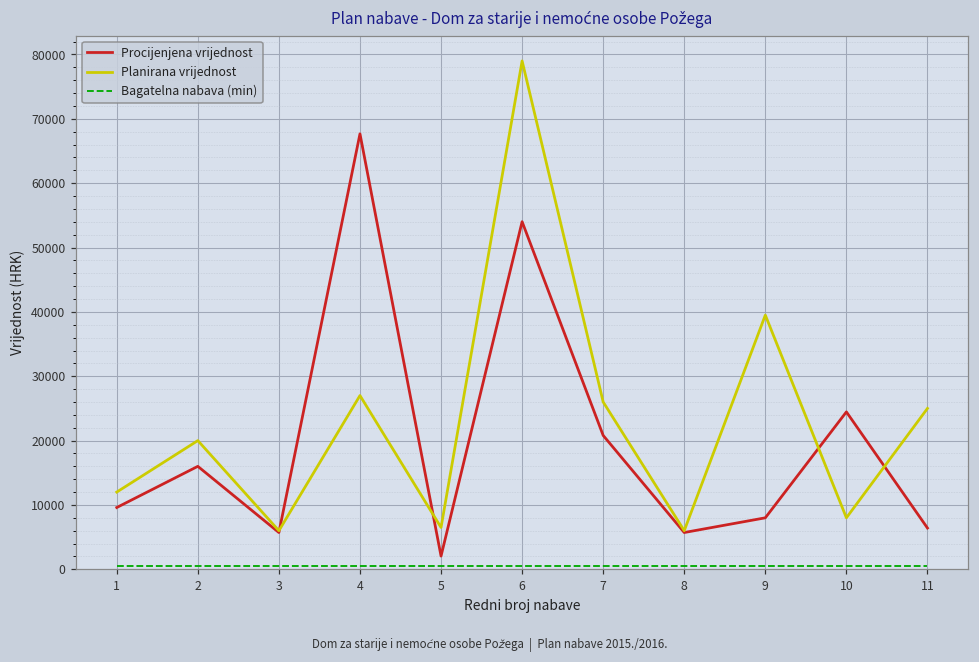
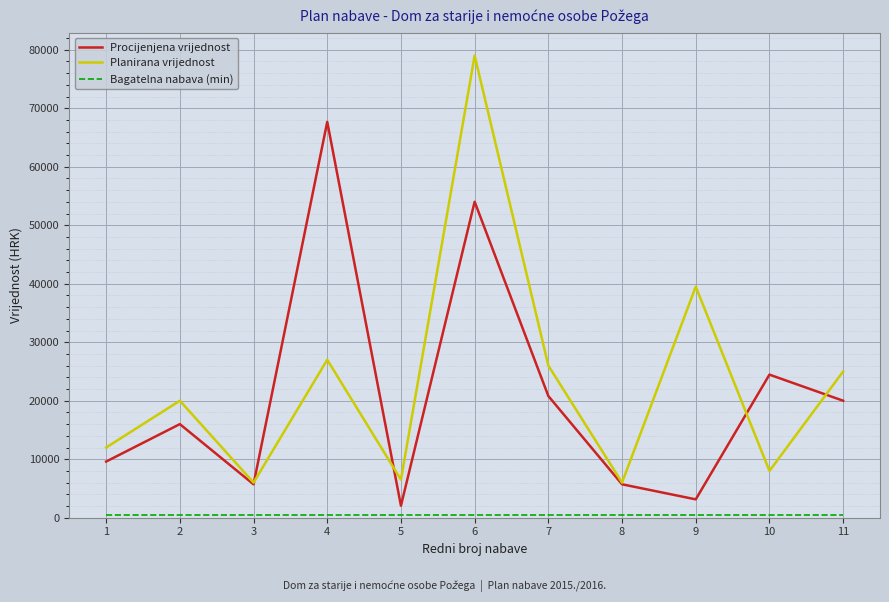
Procijenjena vrijednost, 9: 8000 -> 3000
Procijenjena vrijednost, 11: 6000 -> 20000
